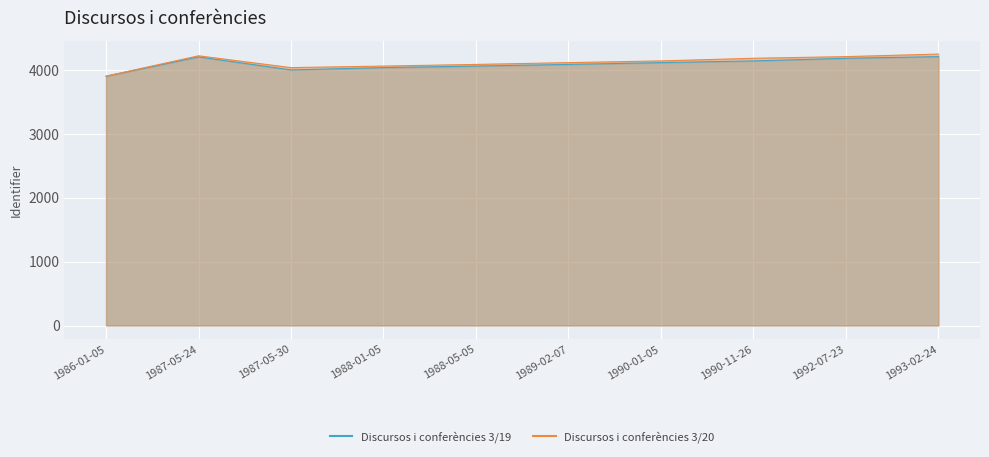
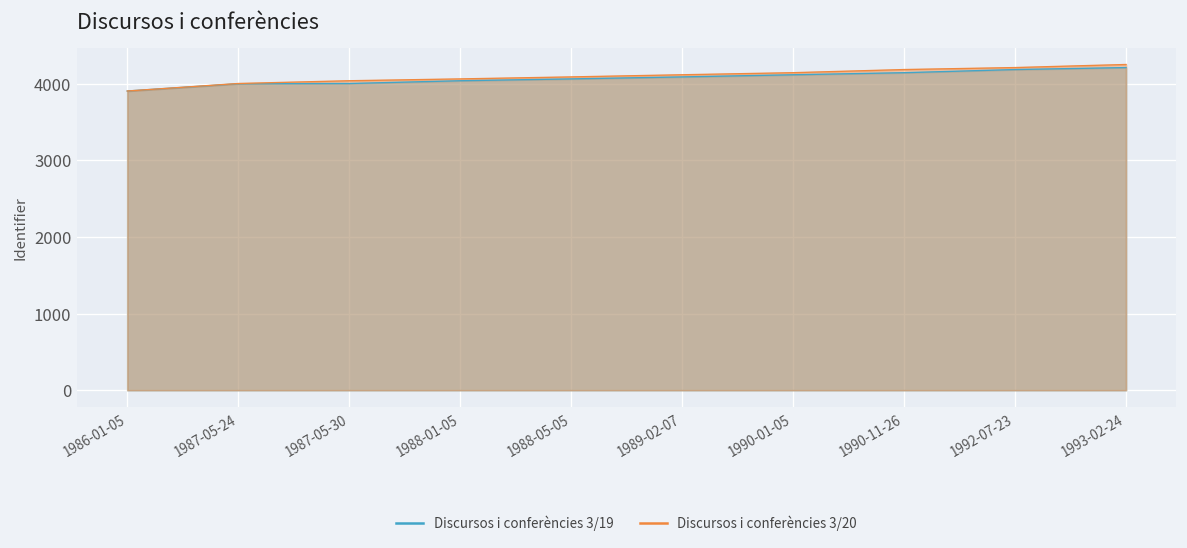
Discursos i conferències 3/19, 1987-05-24: 4200 -> 4000
Discursos i conferències 3/20, 1987-05-24: 4200 -> 4000
